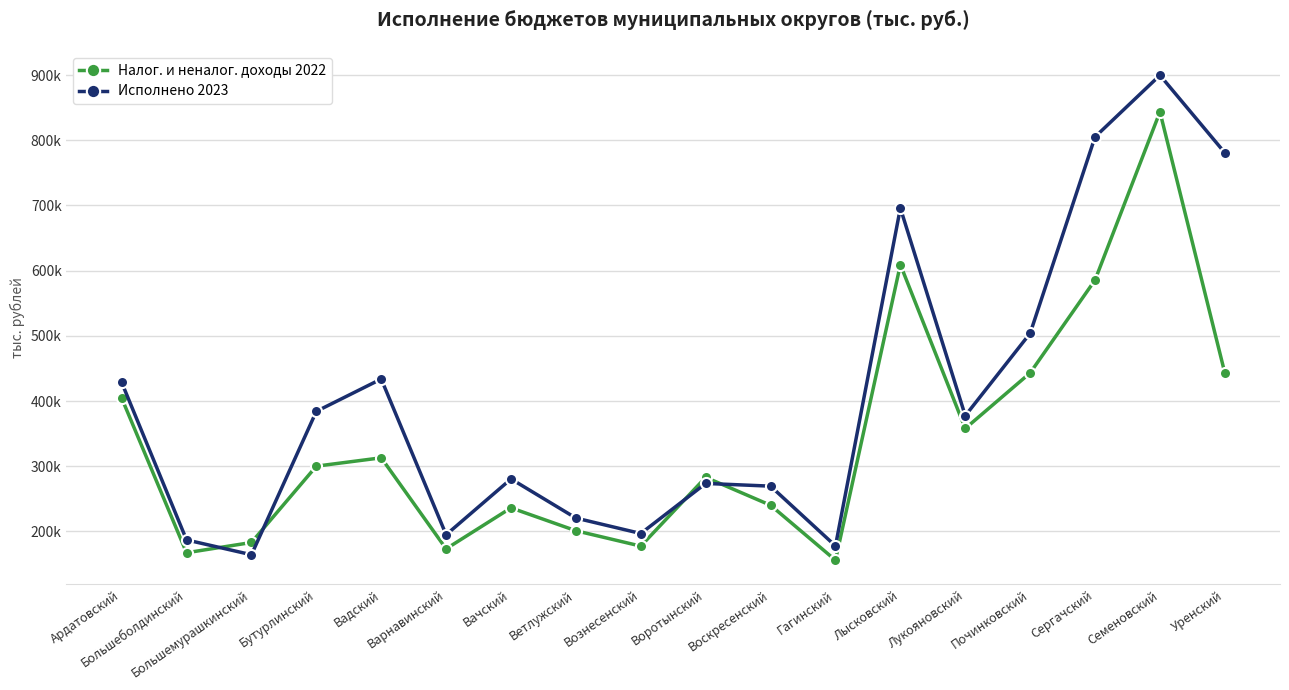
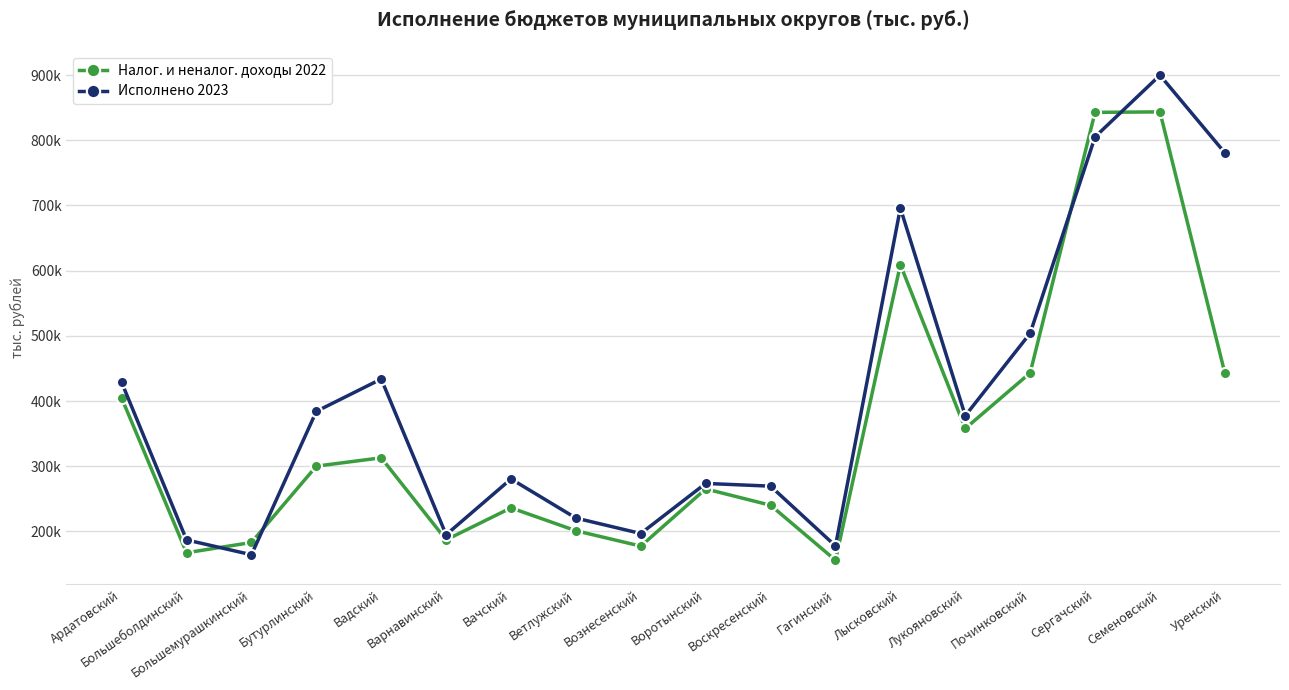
Налог. и неналог. доходы 2022, Варнавинский: 170000 -> 190000
Налог. и неналог. доходы 2022, Воротынский: 280000 -> 270000
Налог. и неналог. доходы 2022, Сергачский: 590000 -> 840000
